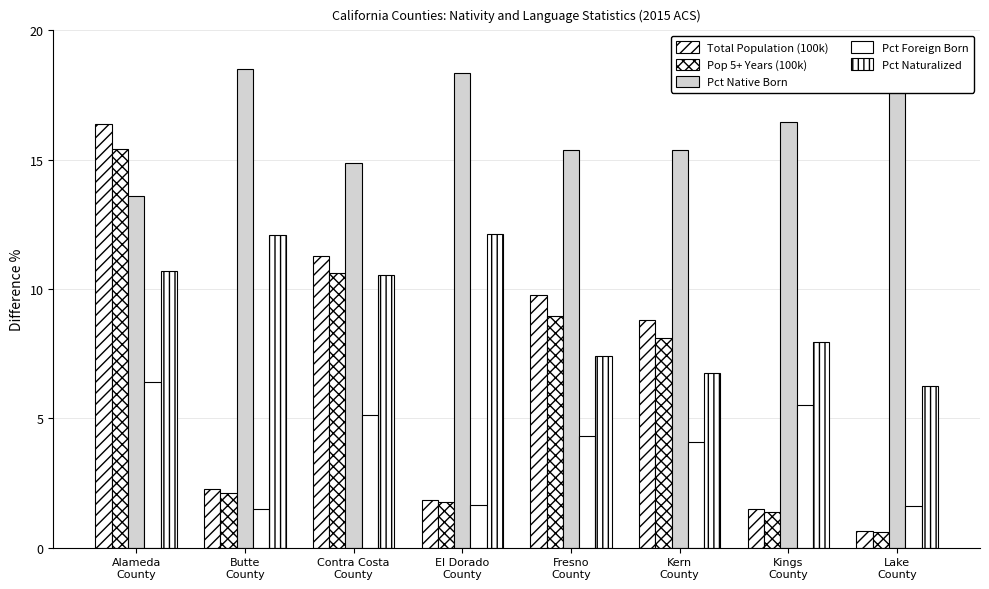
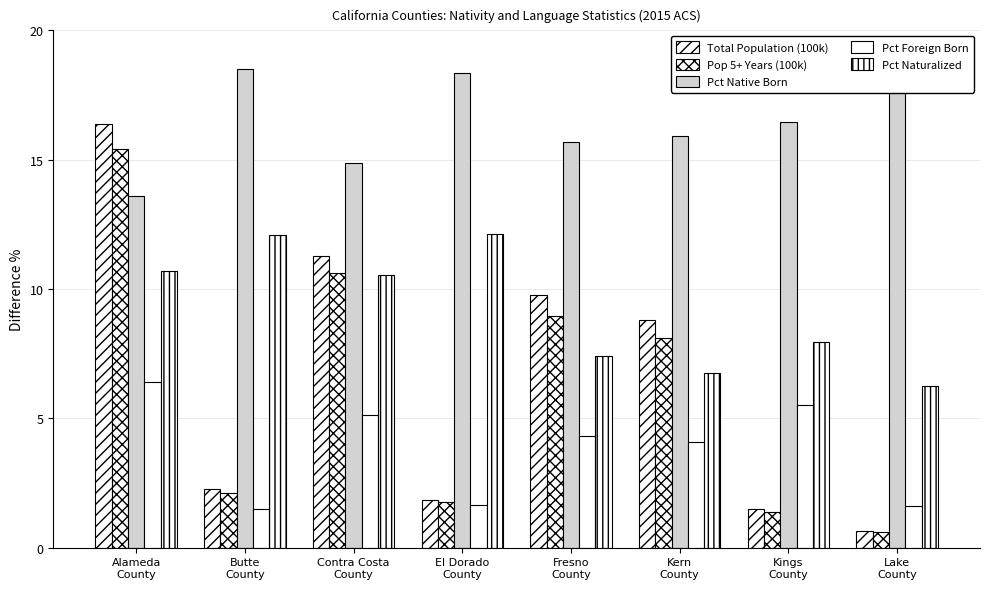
Pct Native Born, Fresno County: 15.4 -> 15.7
Pct Native Born, Kern County: 15.4 -> 15.9
